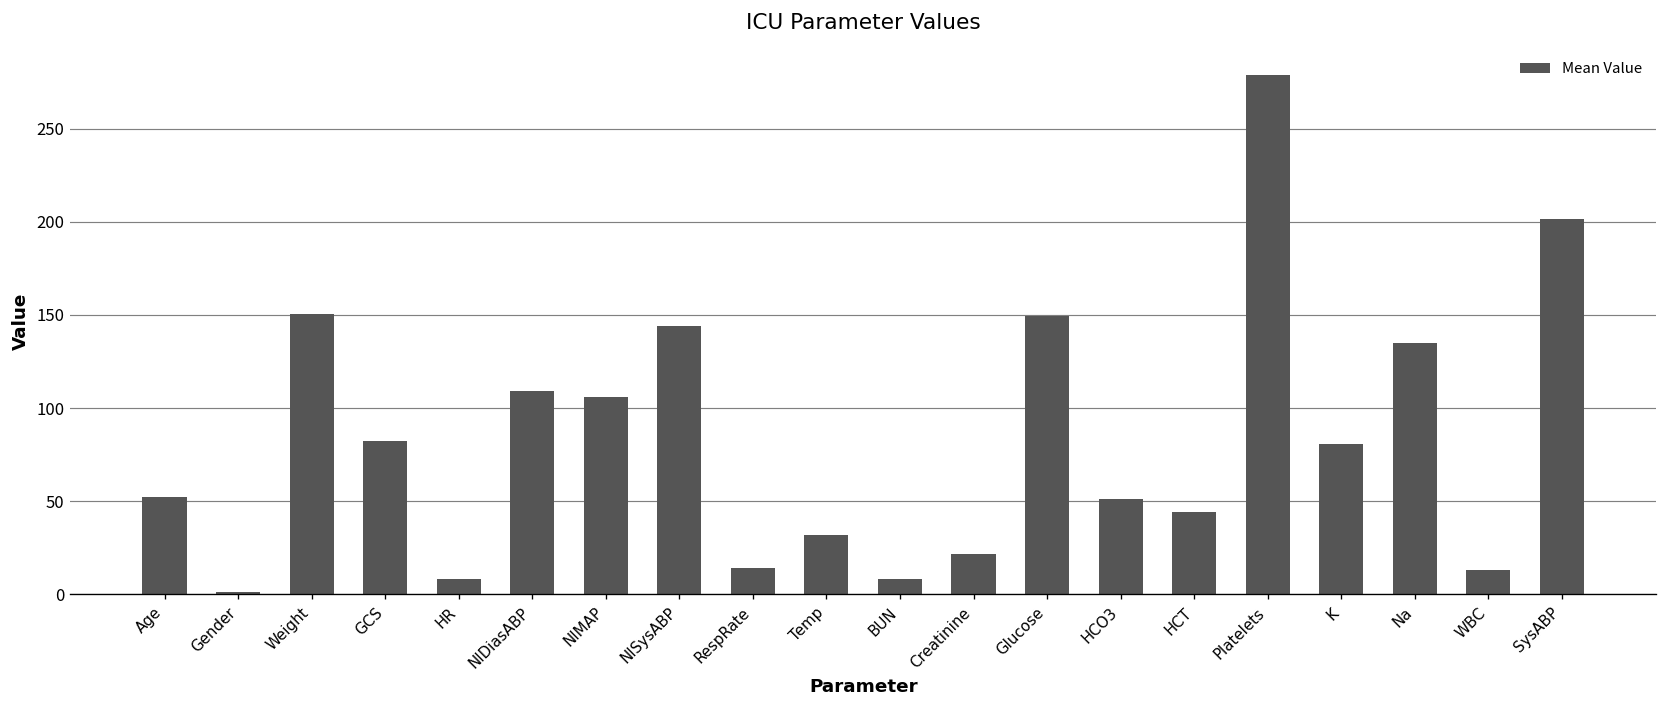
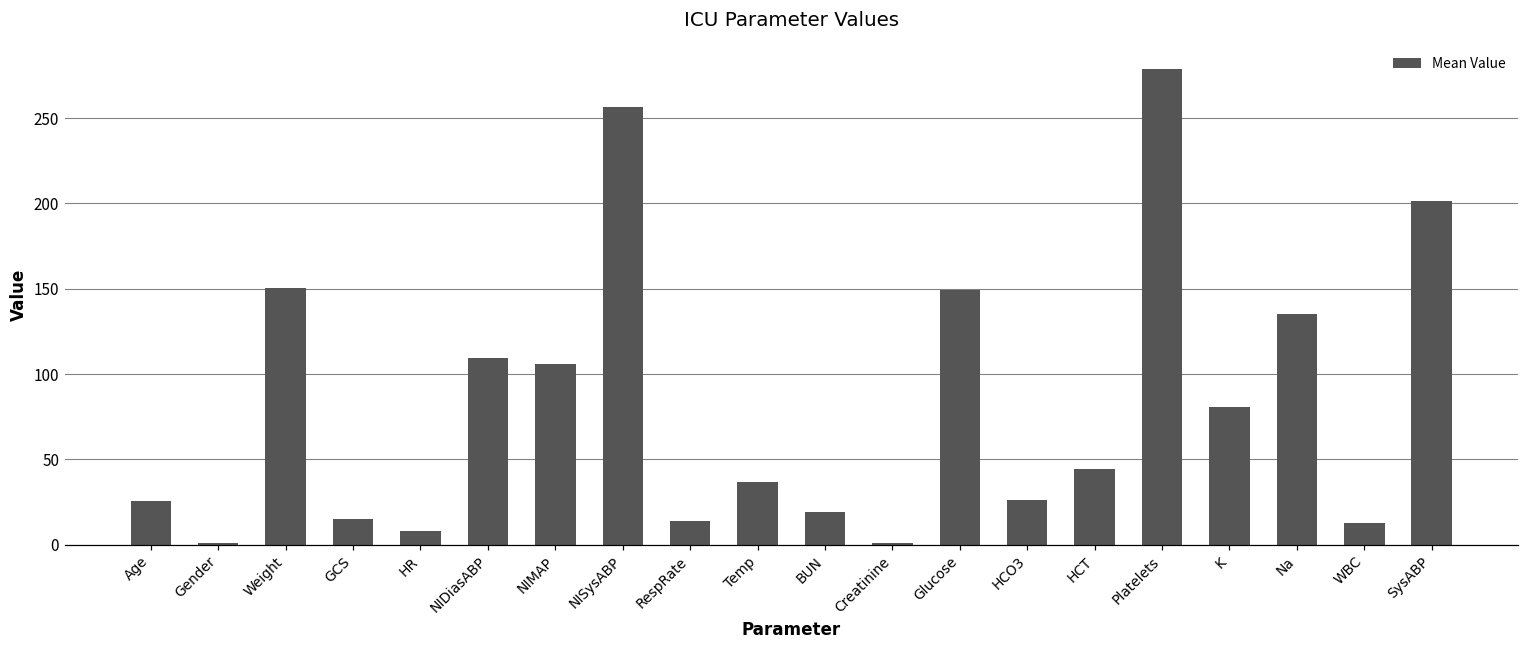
Age: 52 -> 26
GCS: 82 -> 15
NISysABP: 144 -> 257
Temp: 32 -> 37
BUN: 8 -> 19
Creatinine: 22 -> 1
HCO3: 51 -> 26
